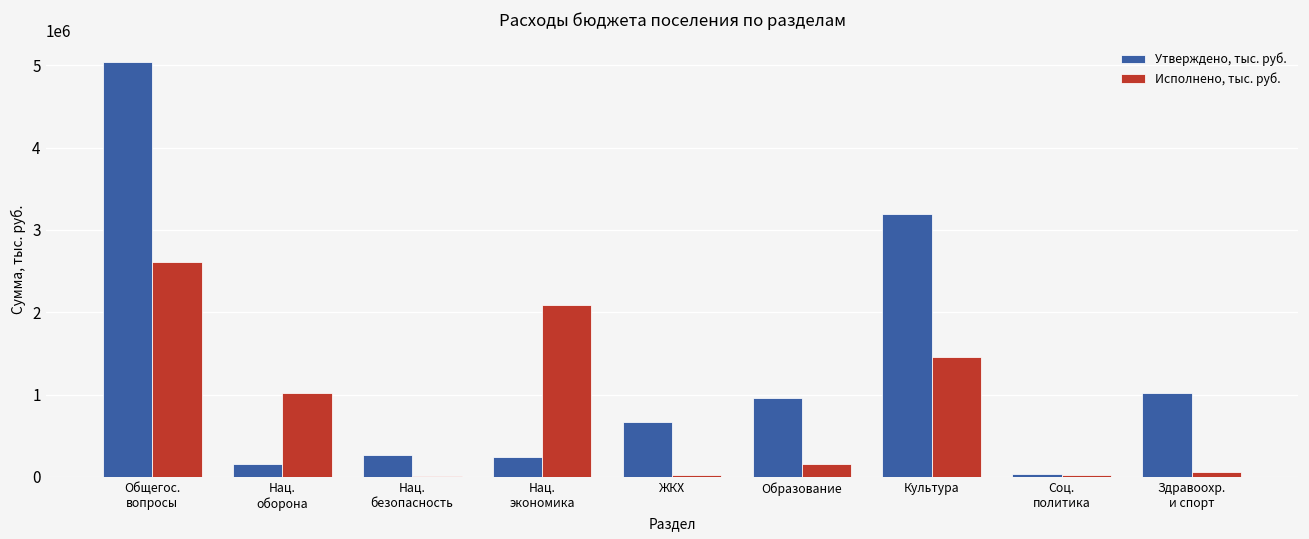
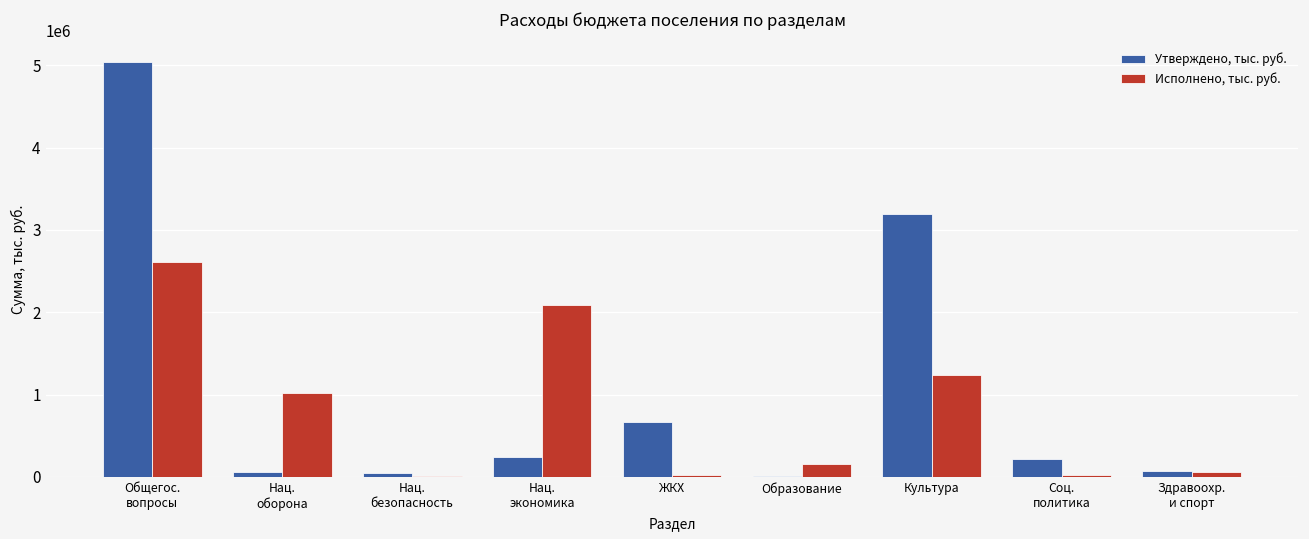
Утверждено, тыс. руб., Нац. оборона: 200000 -> 100000
Утверждено, тыс. руб., Нац. безопасность: 300000 -> 100000
Утверждено, тыс. руб., Образование: 1000000 -> 0
Исполнено, тыс. руб., Культура: 1500000 -> 1200000
Утверждено, тыс. руб., Соц. политика: 0 -> 200000
Утверждено, тыс. руб., Здравоохр. и спорт: 1000000 -> 100000
